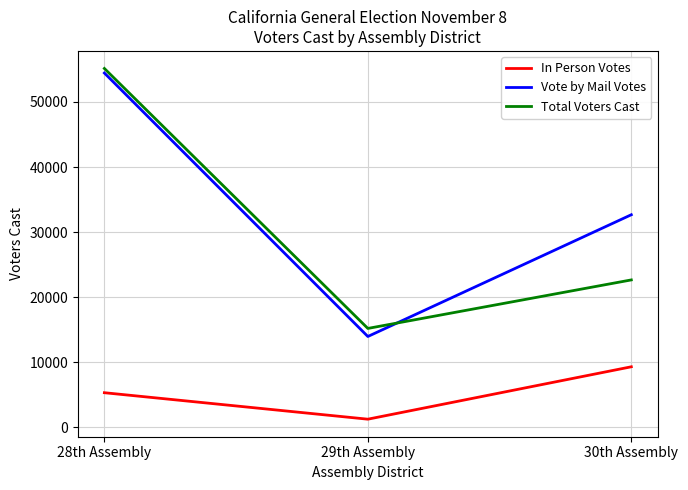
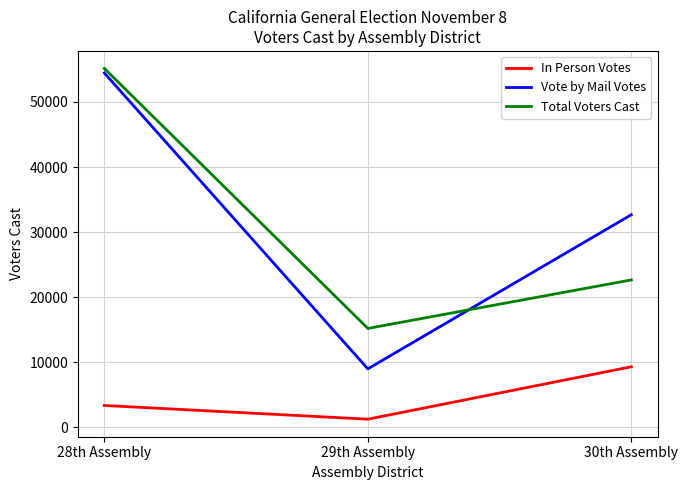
In Person Votes, 28th Assembly: 5000 -> 3000
Vote by Mail Votes, 29th Assembly: 14000 -> 9000
